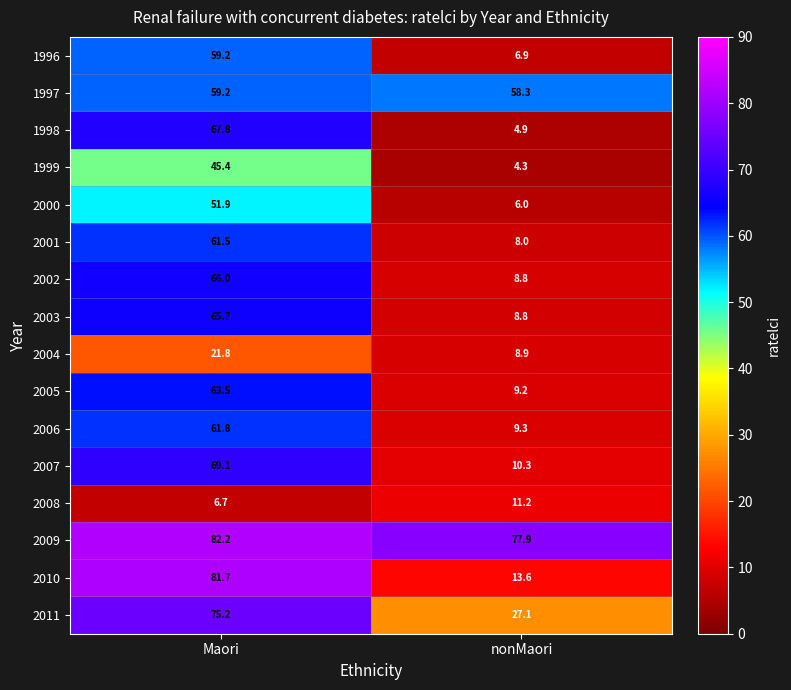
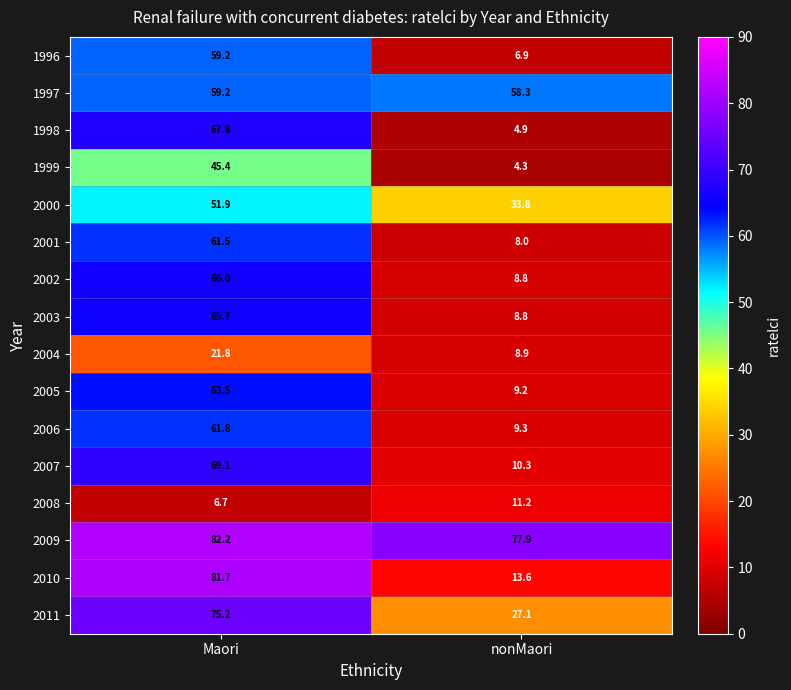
2000, nonMaori: 6.0 -> 33.8
